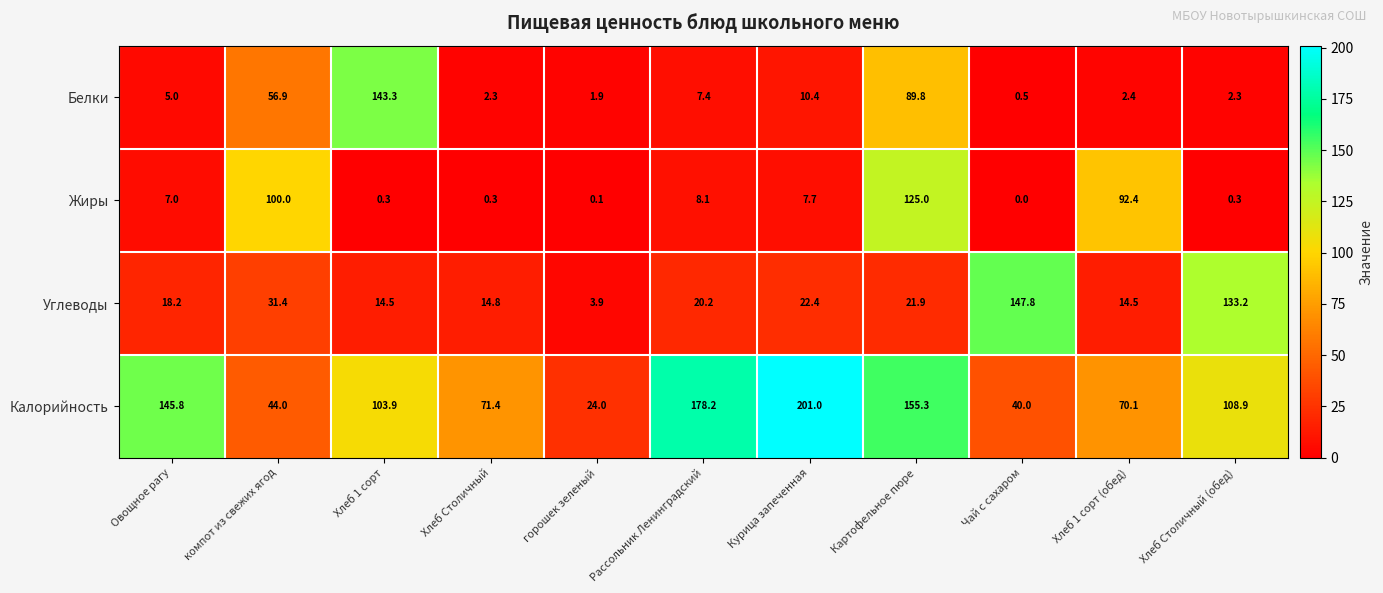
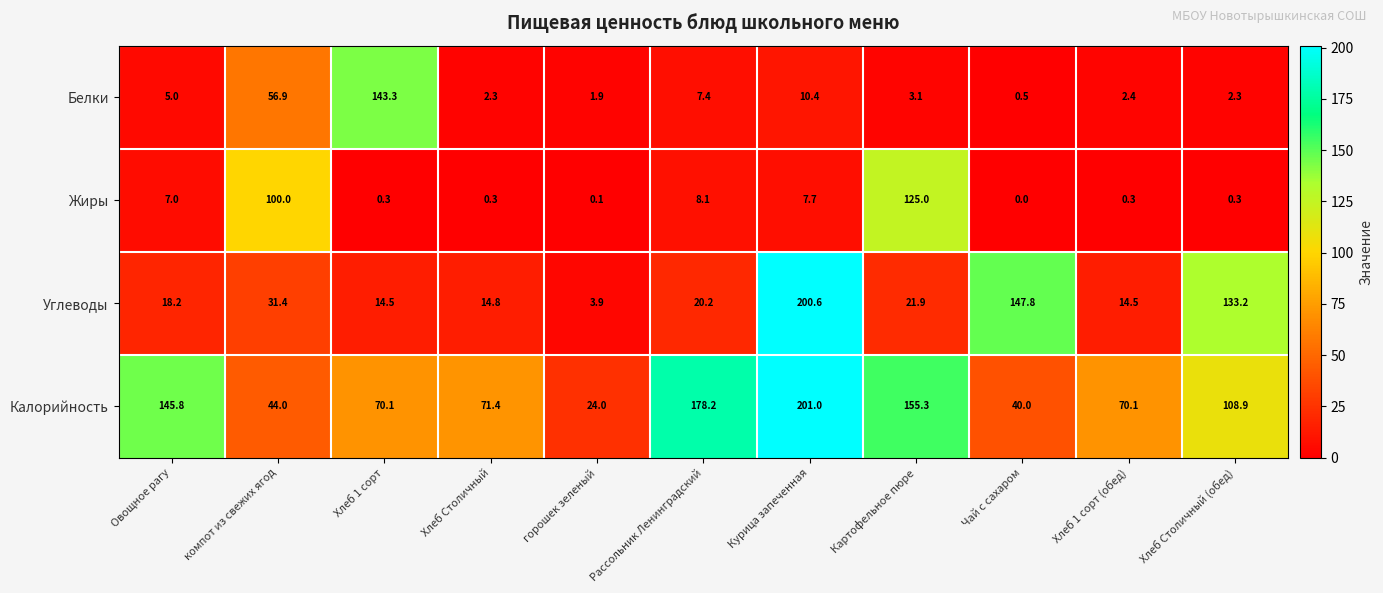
Белки, Картофельное пюре: 89.8 -> 3.1
Жиры, Хлеб 1 сорт (обед): 92.4 -> 0.3
Углеводы, Курица запеченная: 22.4 -> 200.6
Калорийность, Хлеб 1 сорт: 103.9 -> 70.1
